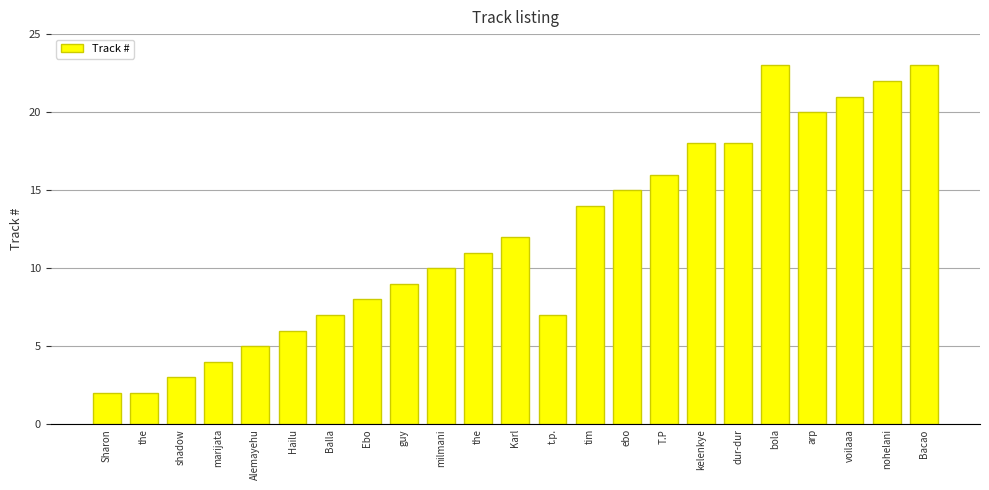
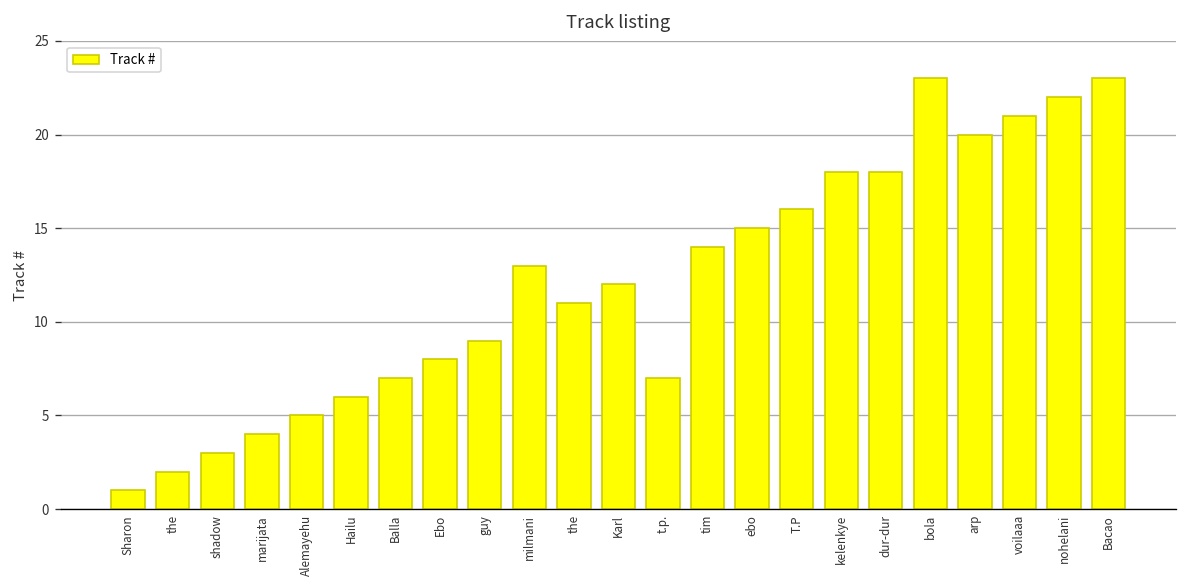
Sharon: 2 -> 1
milmani: 10 -> 13
